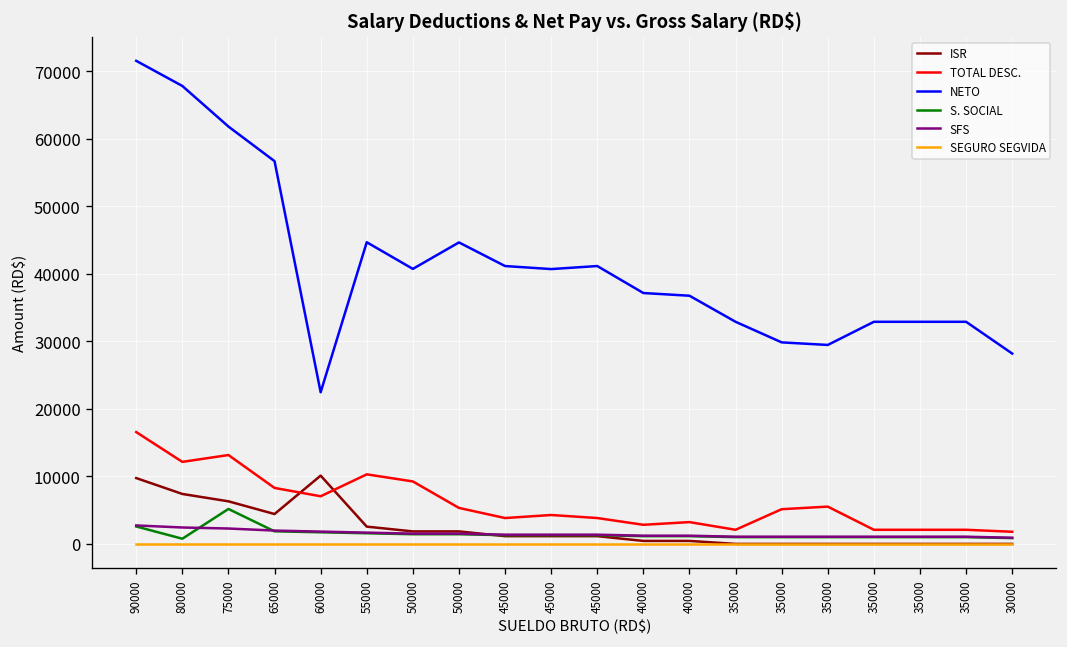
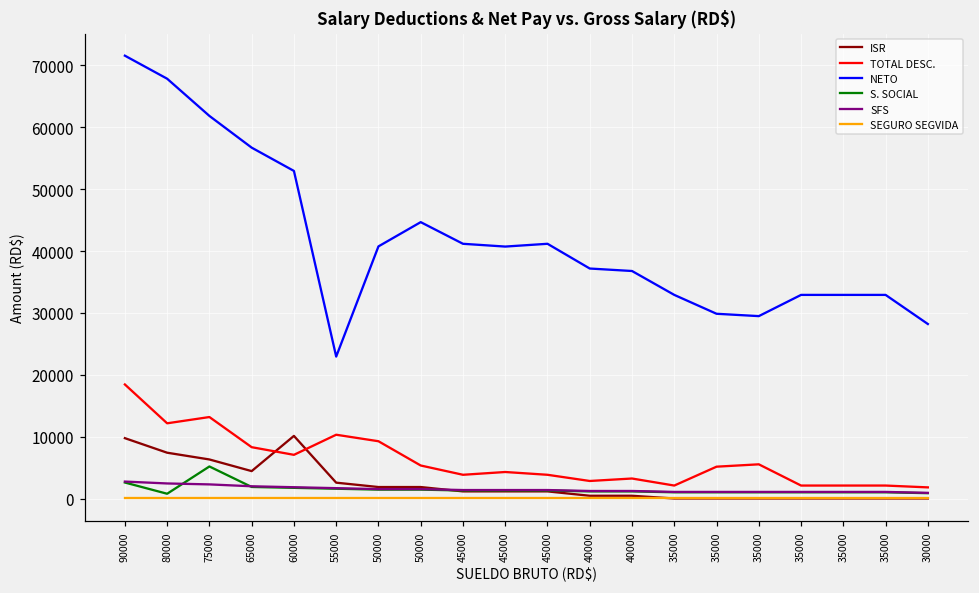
TOTAL DESC., 90000: 17000 -> 18000
NETO, 60000: 22000 -> 53000
NETO, 55000: 45000 -> 23000
